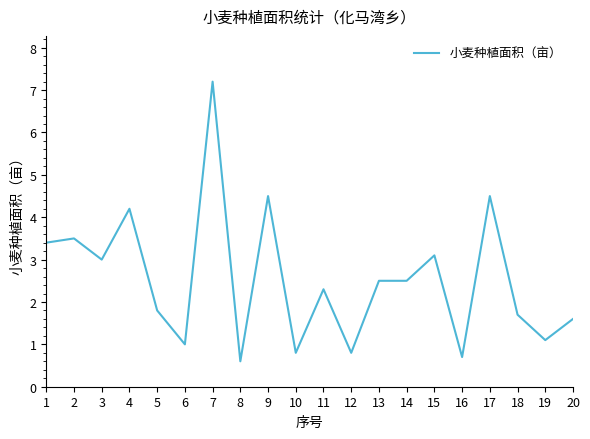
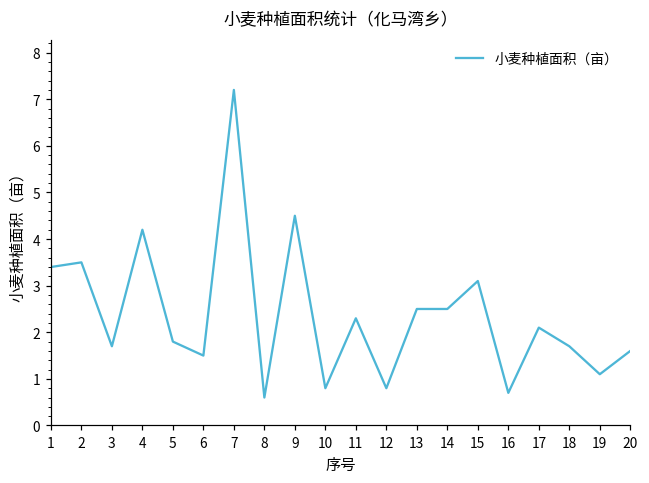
3: 3.0 -> 1.7
6: 1.0 -> 1.5
17: 4.5 -> 2.1
